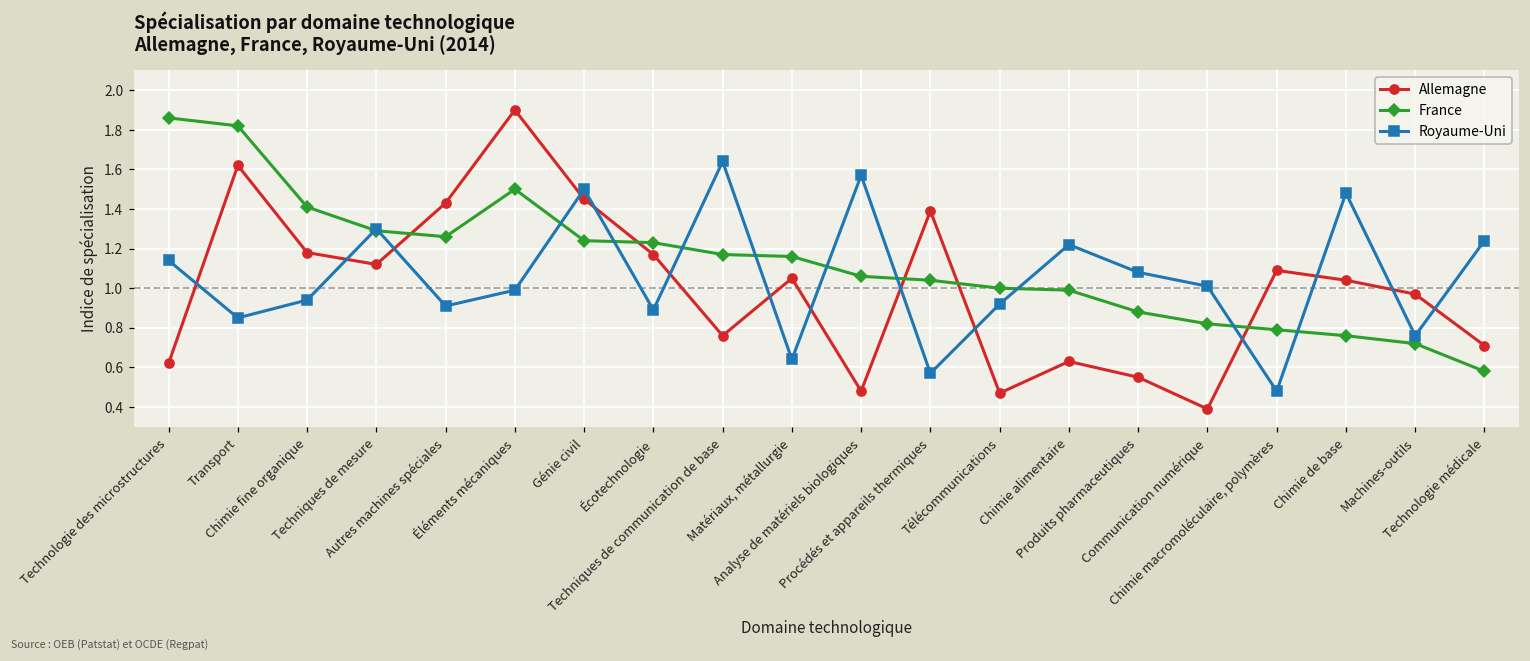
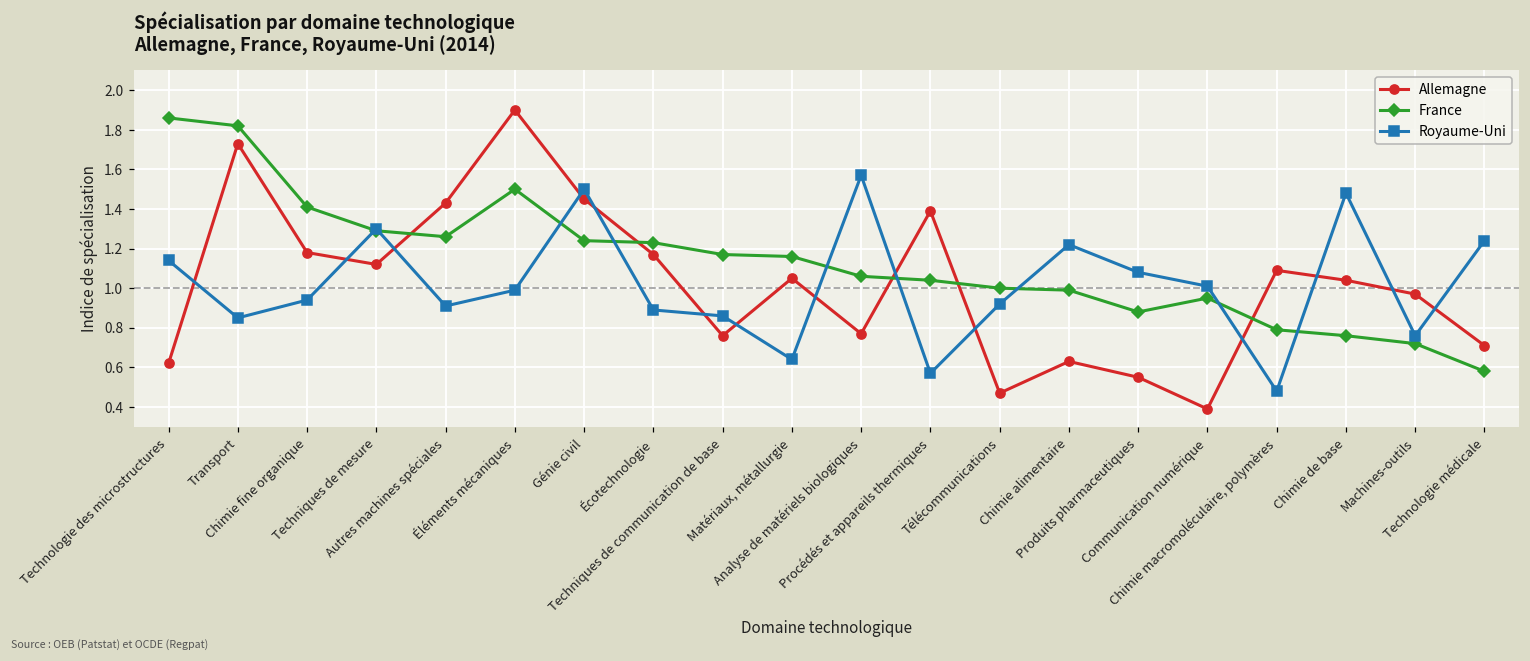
Allemagne, Transport: 1.62 -> 1.73
Royaume-Uni, Techniques de communication de base: 1.64 -> 0.86
Allemagne, Analyse de matériels biologiques: 0.48 -> 0.77
France, Communication numérique: 0.82 -> 0.95
